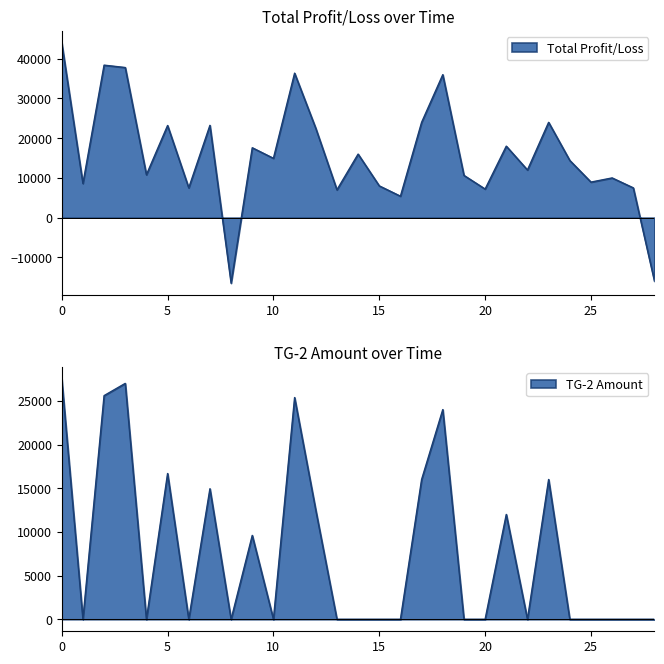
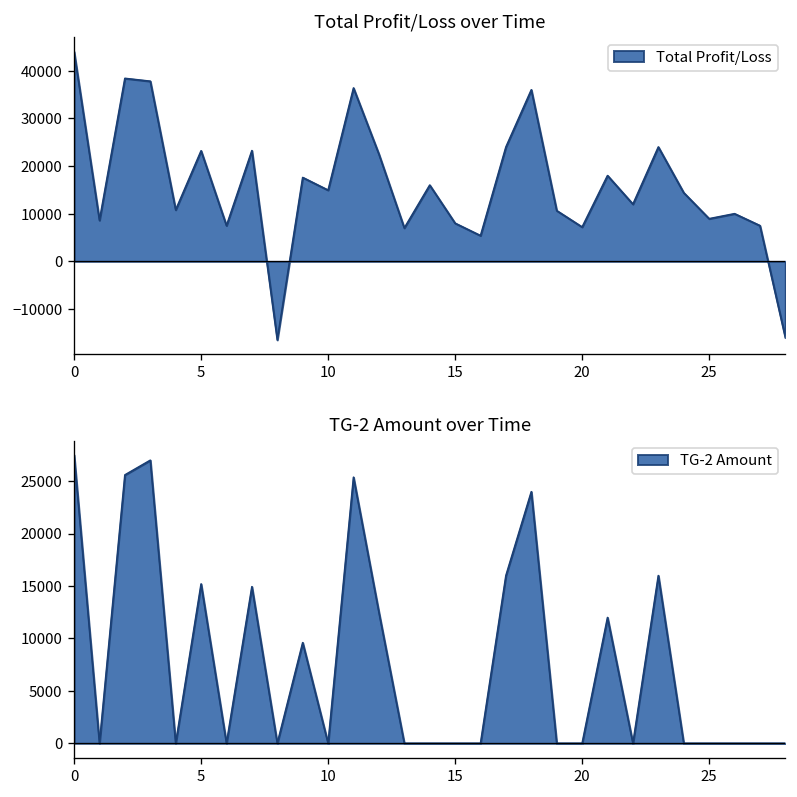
TG-2 Amount over Time, 5: 17000 -> 15000
